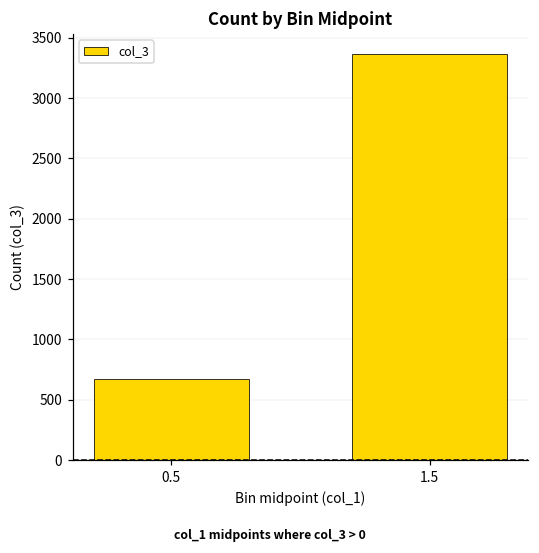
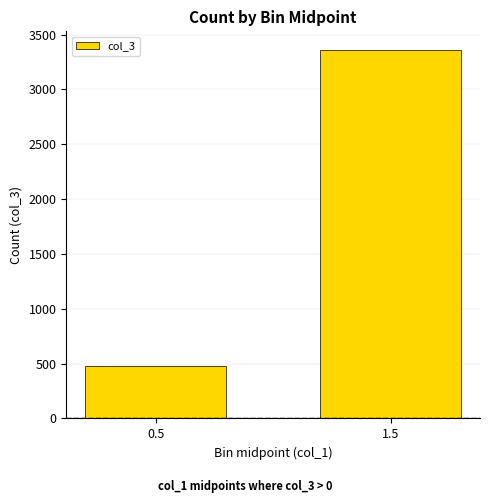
0.5: 670 -> 480
